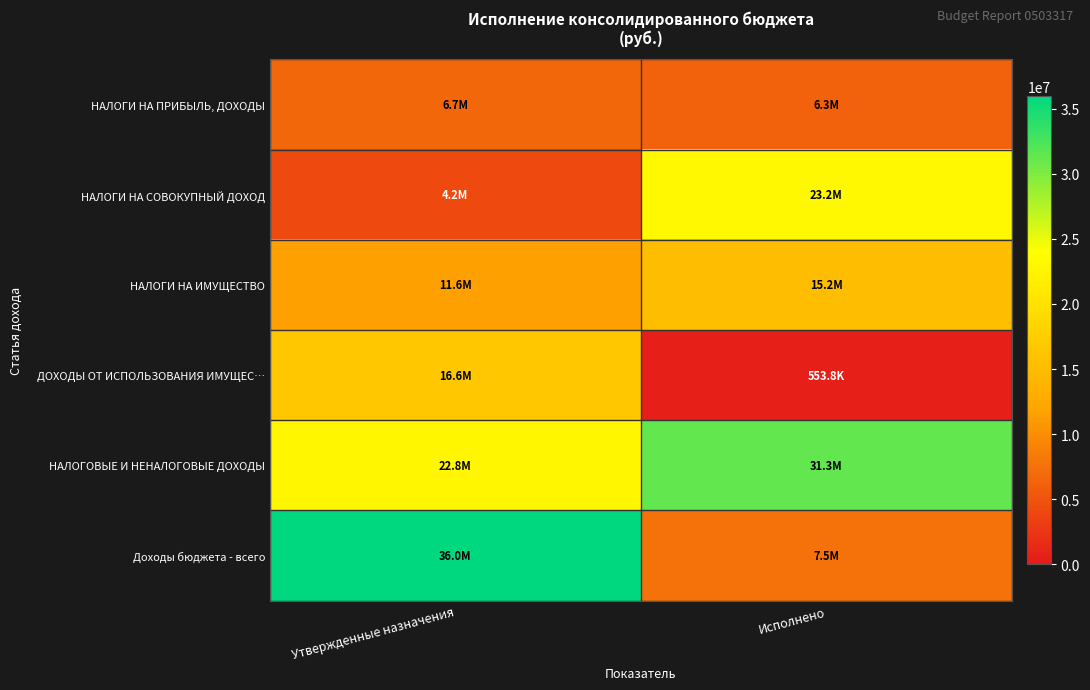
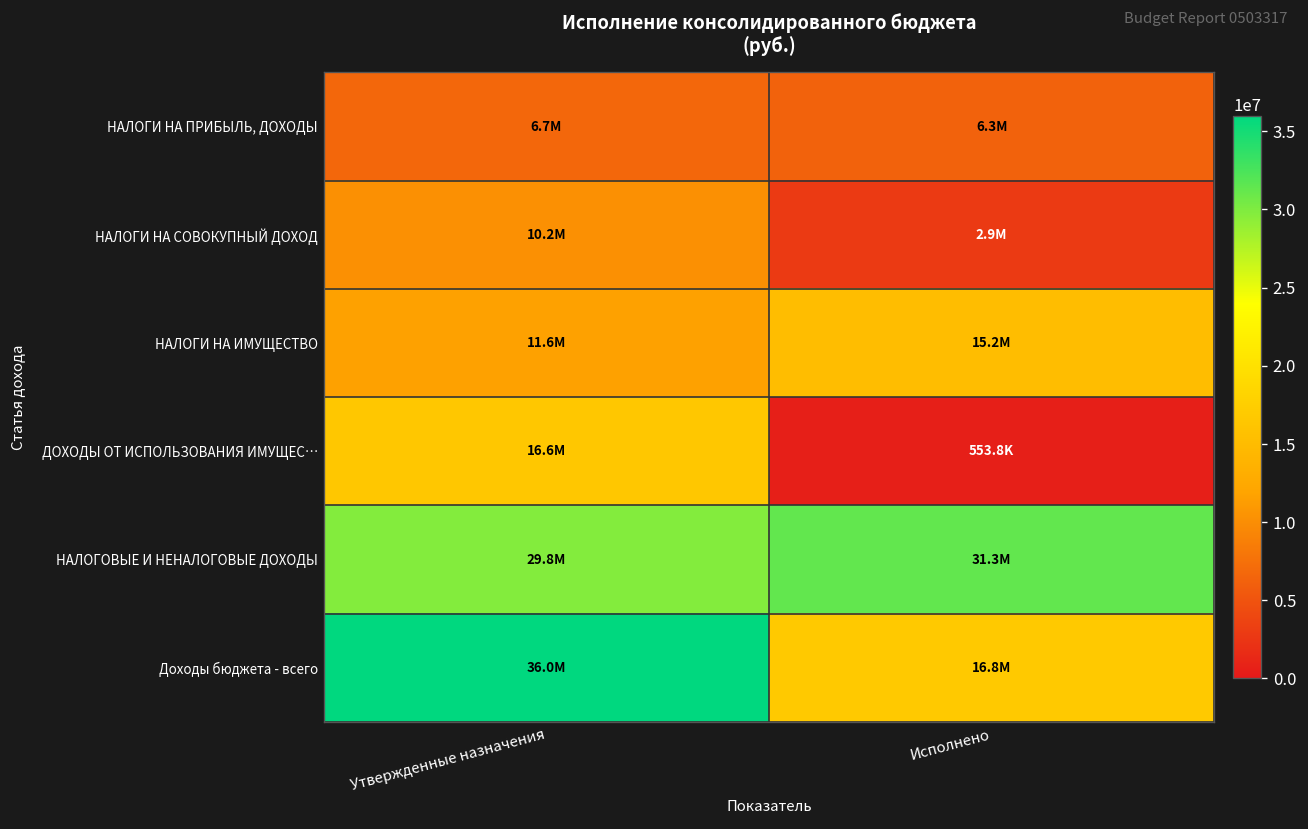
НАЛОГИ НА СОВОКУПНЫЙ ДОХОД, Утвержденные назначения: 4.2M -> 10.2M
НАЛОГИ НА СОВОКУПНЫЙ ДОХОД, Исполнено: 23.2M -> 2.9M
НАЛОГОВЫЕ И НЕНАЛОГОВЫЕ ДОХОДЫ, Утвержденные назначения: 22.8M -> 29.8M
Доходы бюджета - всего, Исполнено: 7.5M -> 16.8M
